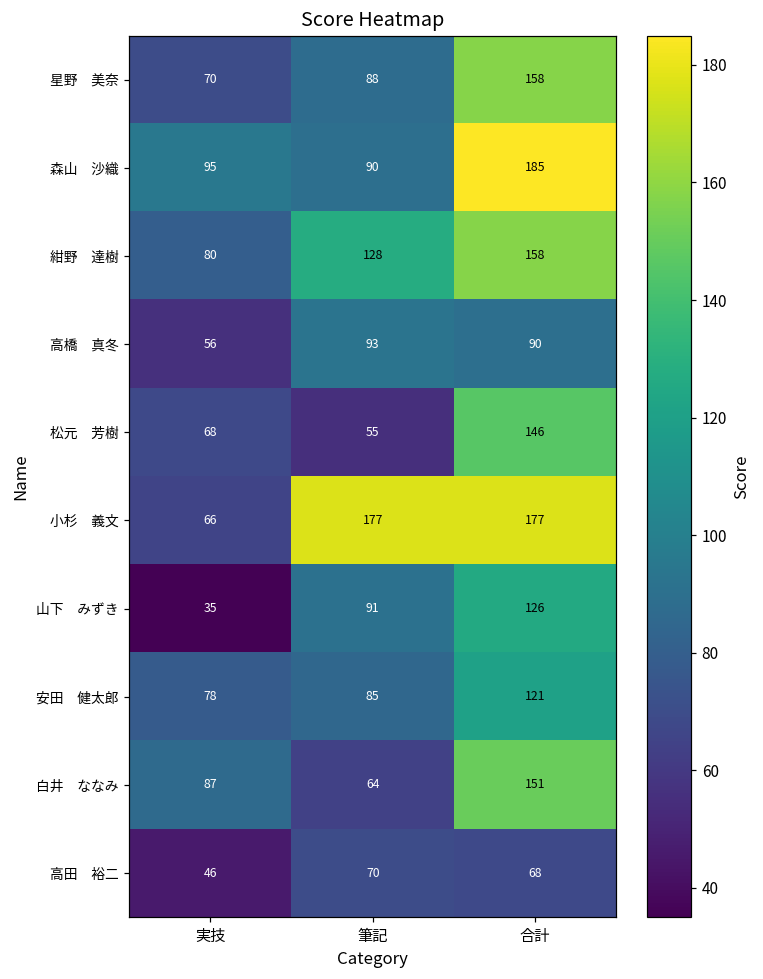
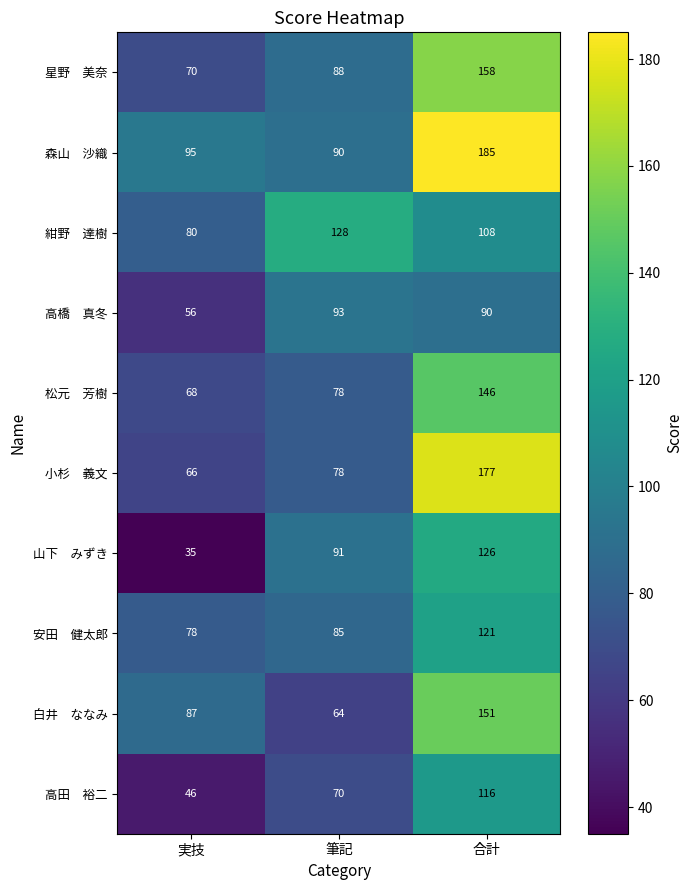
紺野 達樹, 合計: 158 -> 108
松元 芳樹, 筆記: 55 -> 78
小杉 義文, 筆記: 177 -> 78
高田 裕二, 合計: 68 -> 116
